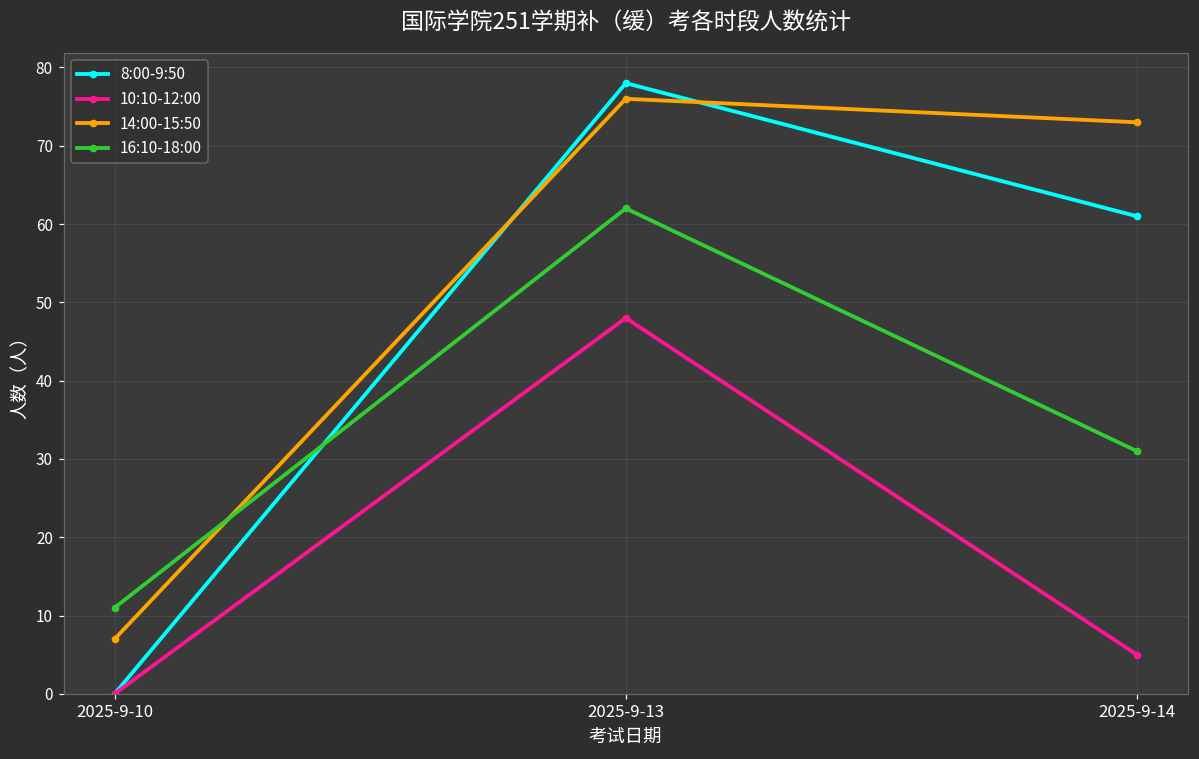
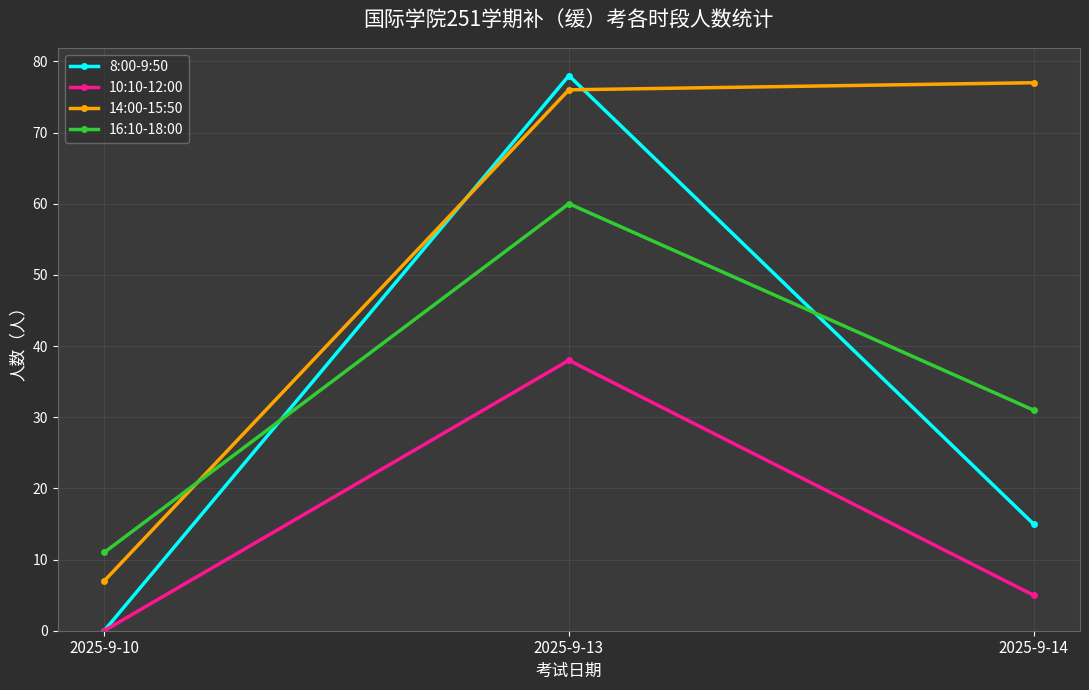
10:10-12:00, 2025-9-13: 48 -> 38
16:10-18:00, 2025-9-13: 62 -> 60
8:00-9:50, 2025-9-14: 61 -> 15
14:00-15:50, 2025-9-14: 73 -> 77
